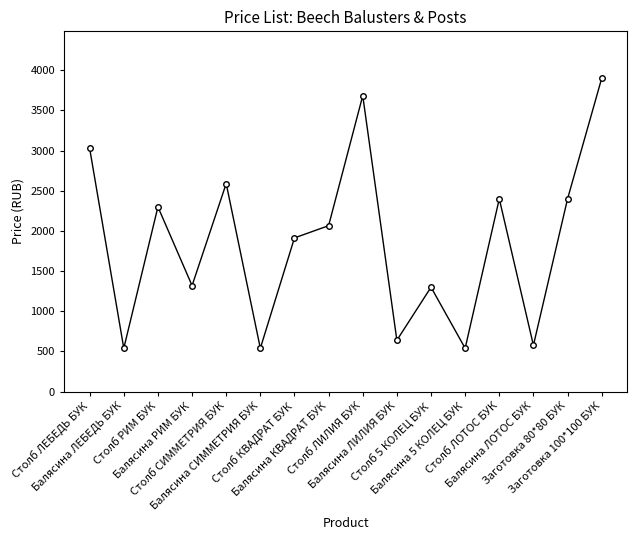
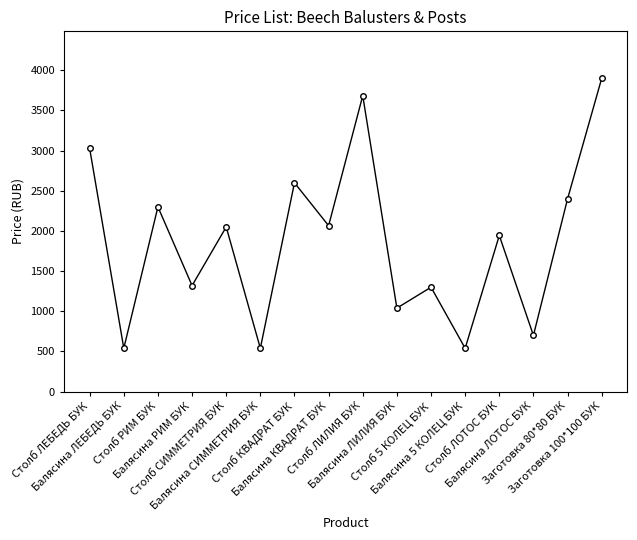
Столб СИММЕТРИЯ БУК: 2600 -> 2100
Столб КВАДРАТ БУК: 1900 -> 2600
Балясина ЛИЛИЯ БУК: 600 -> 1000
Столб ЛОТОС БУК: 2400 -> 1900
Балясина ЛОТОС БУК: 600 -> 700
